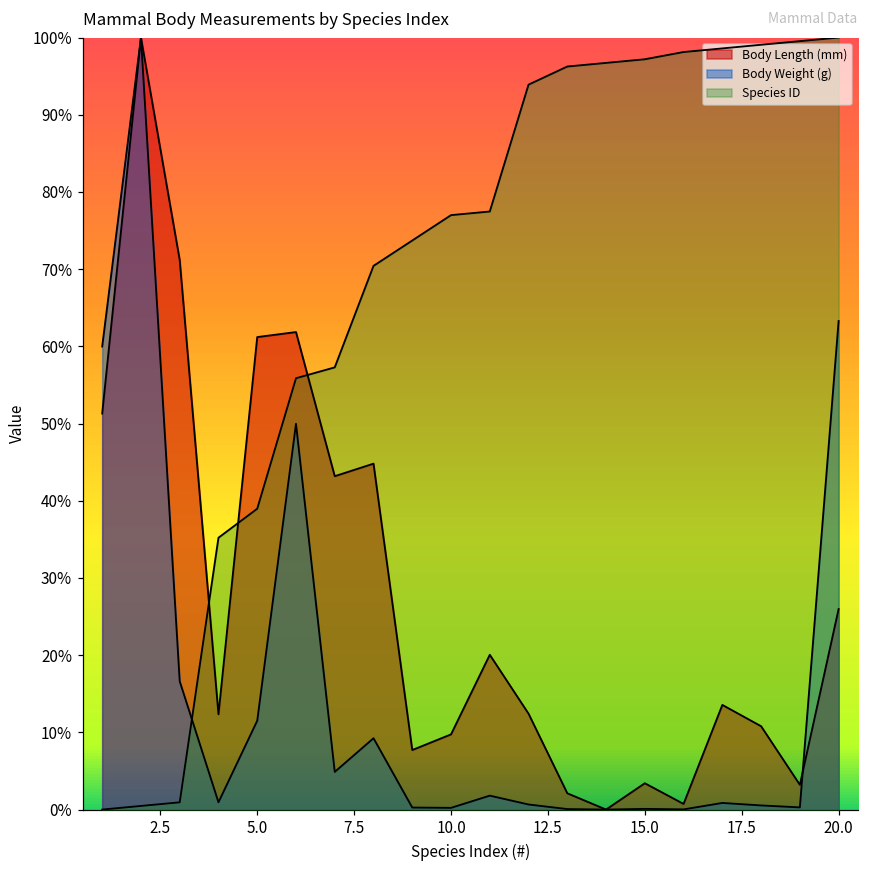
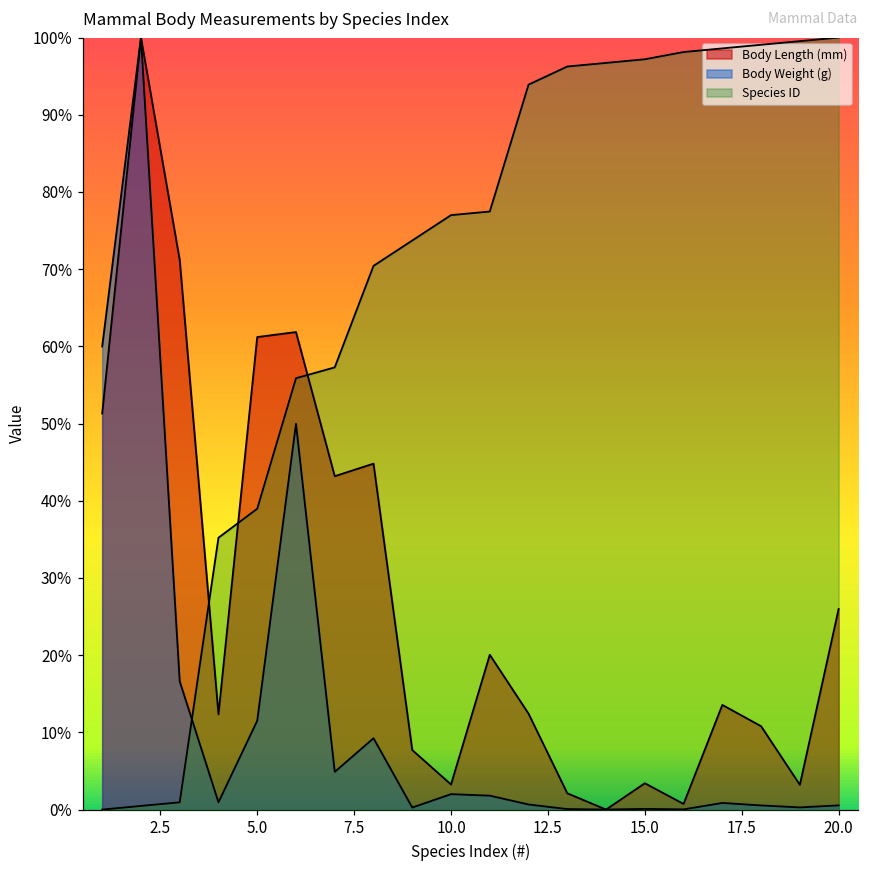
Body Length (mm), 10.0: 10% -> 3%
Body Weight (g), 10.0: 0% -> 2%
Body Weight (g), 20.0: 63% -> 1%
